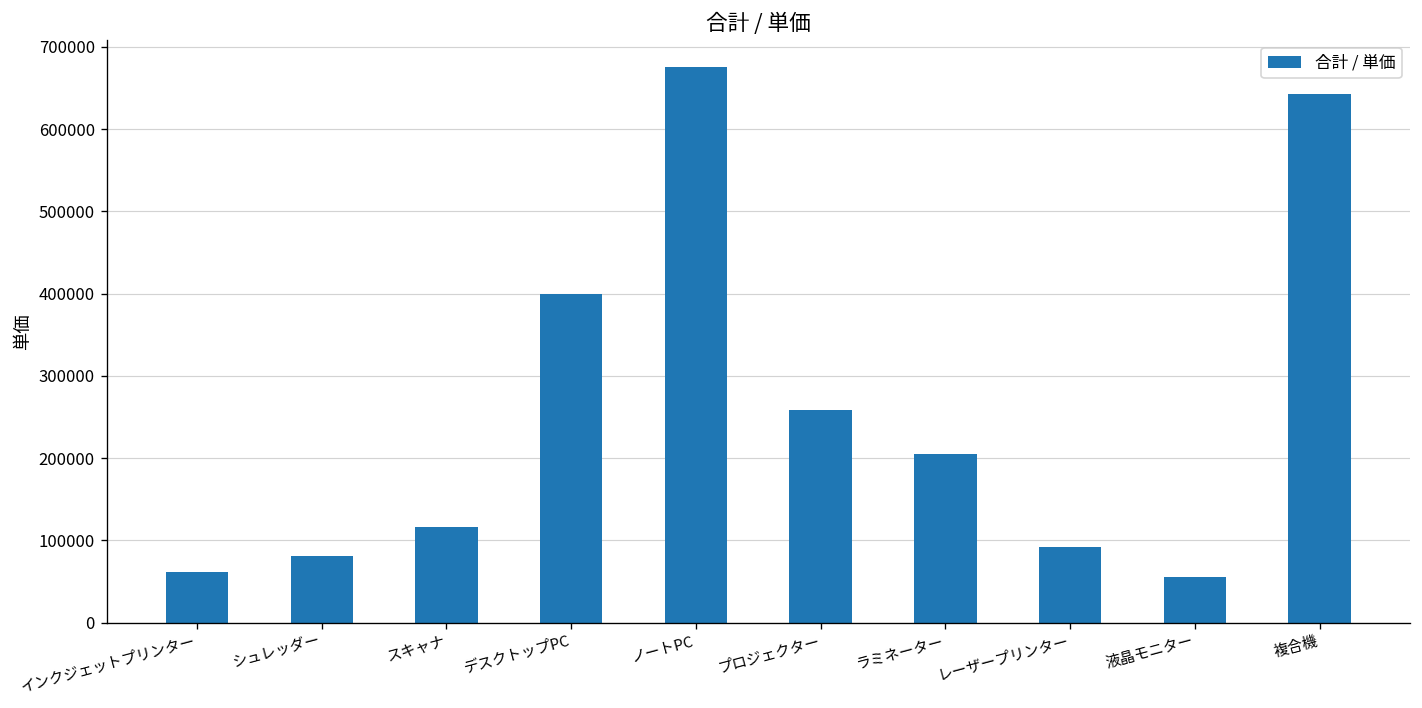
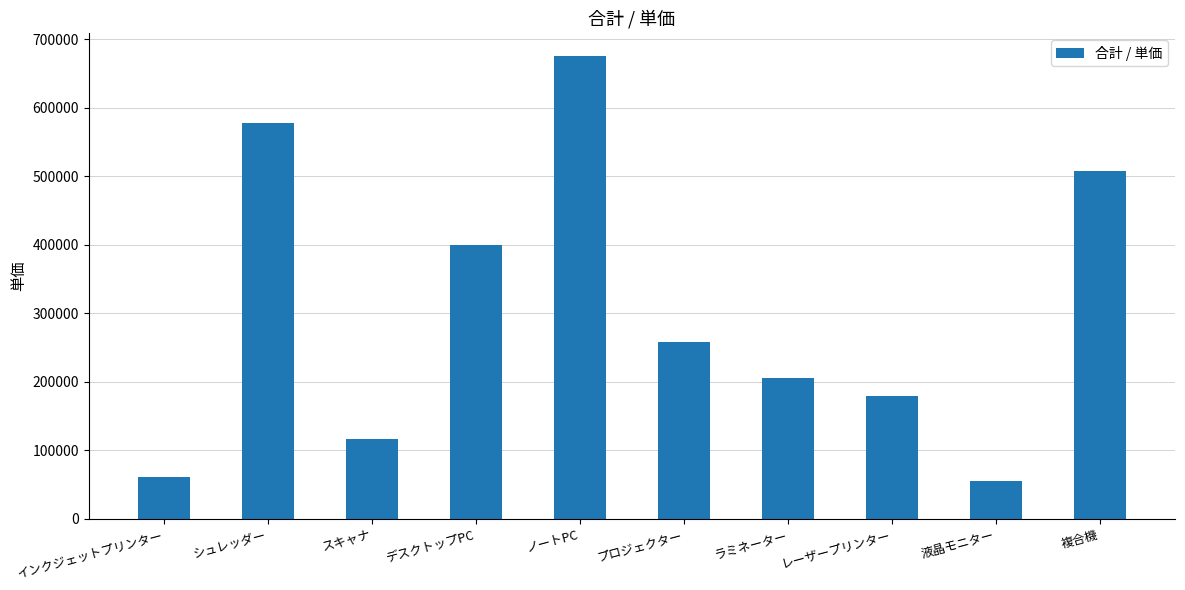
シュレッダー: 80000 -> 580000
レーザープリンター: 90000 -> 180000
複合機: 640000 -> 510000
